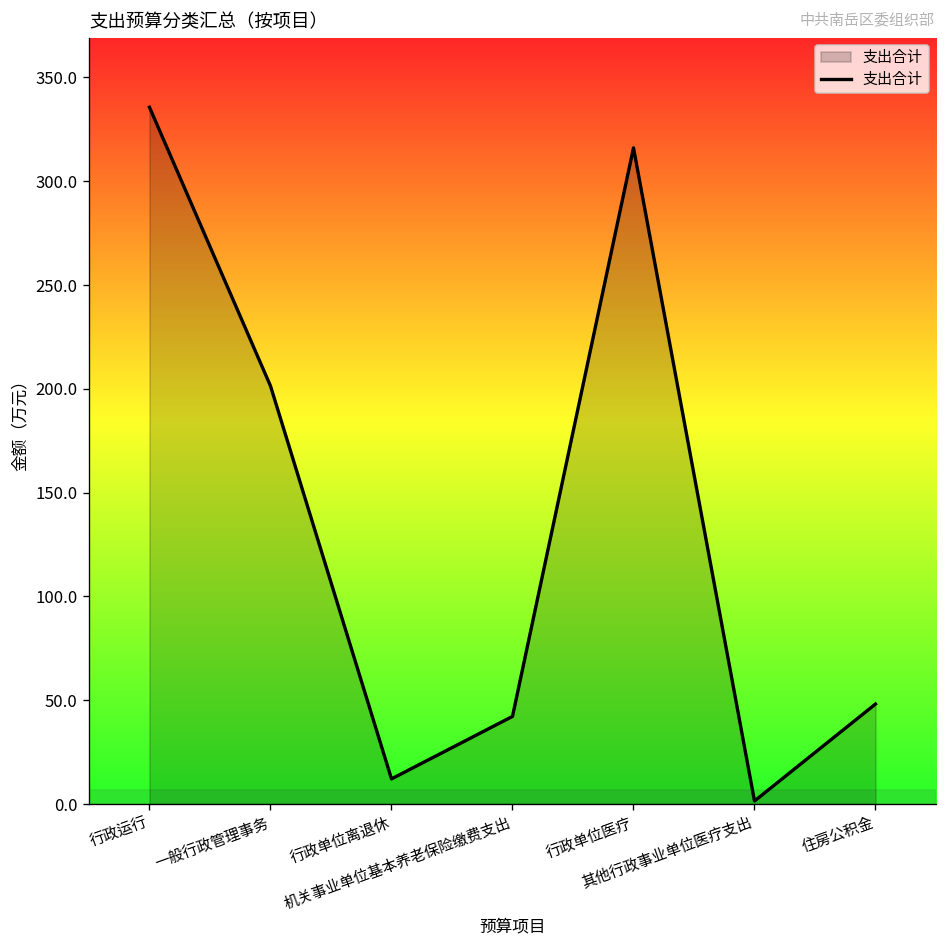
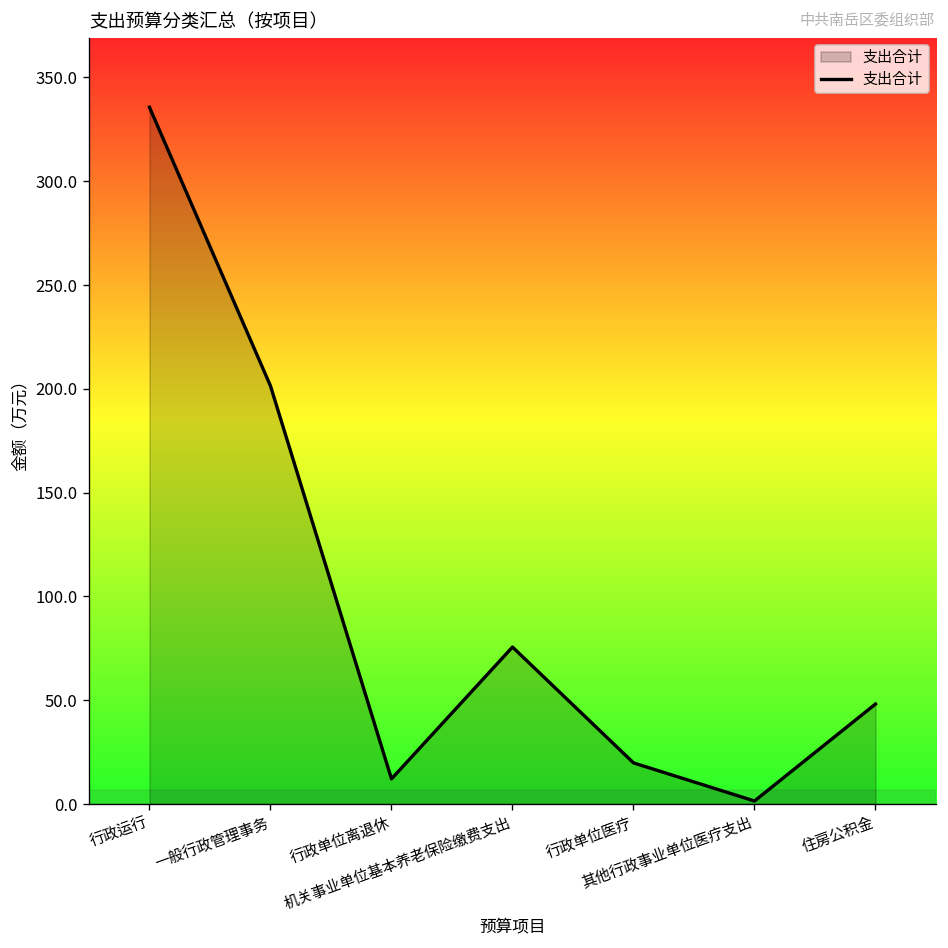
机关事业单位基本养老保险缴费支出: 42 -> 76
行政单位医疗: 316 -> 20
